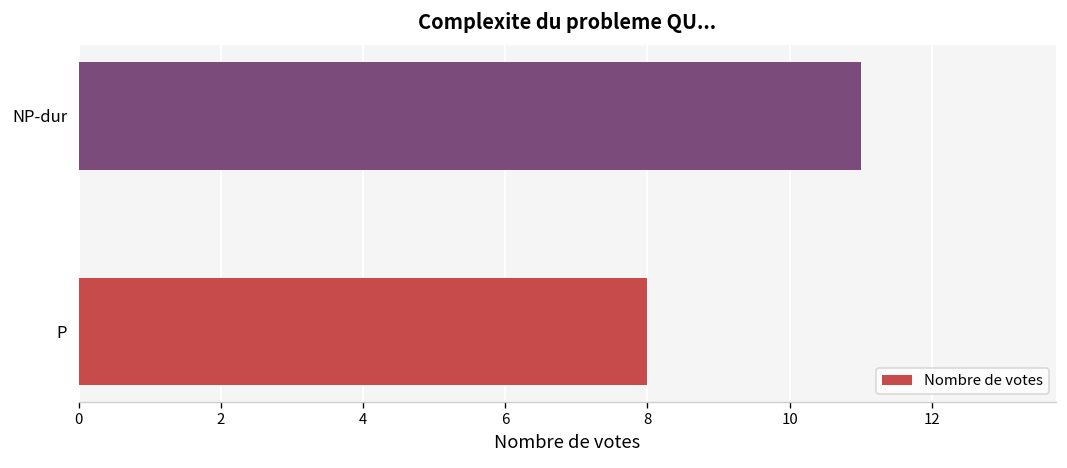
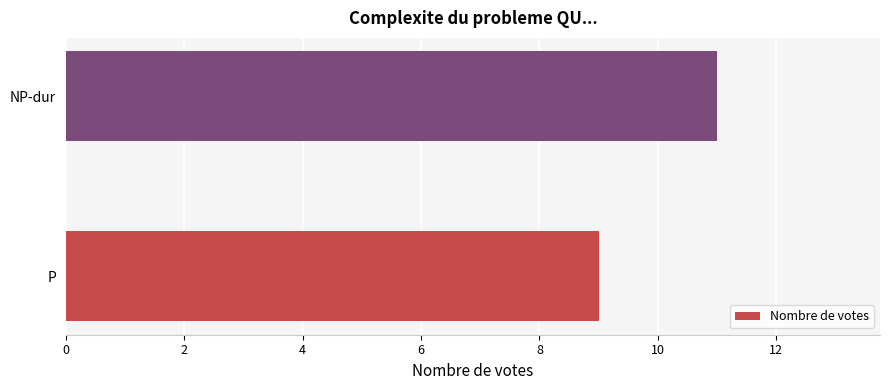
P: 8 -> 9
